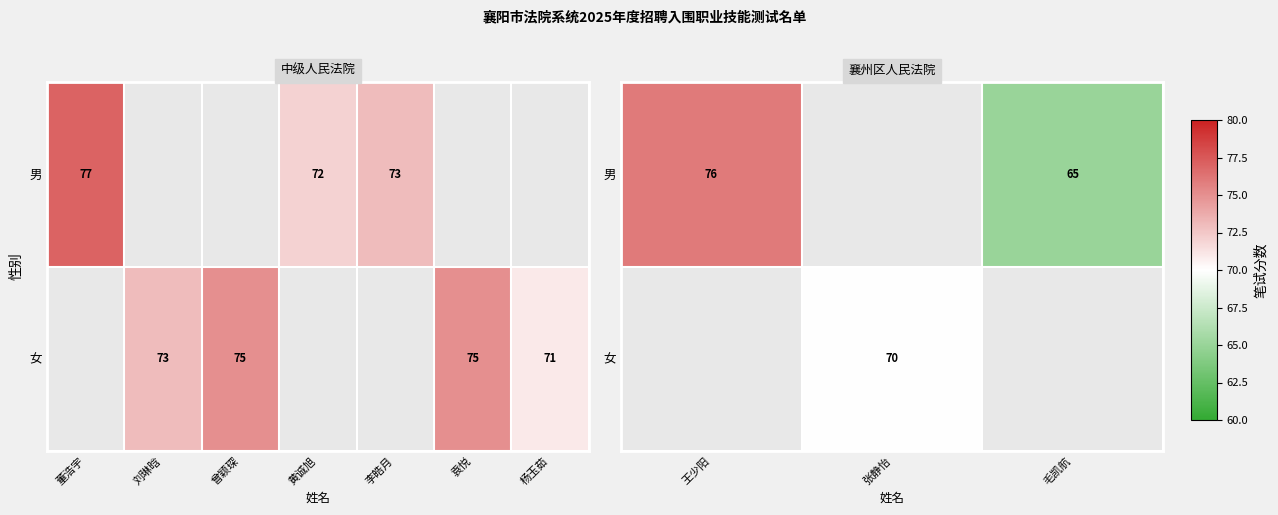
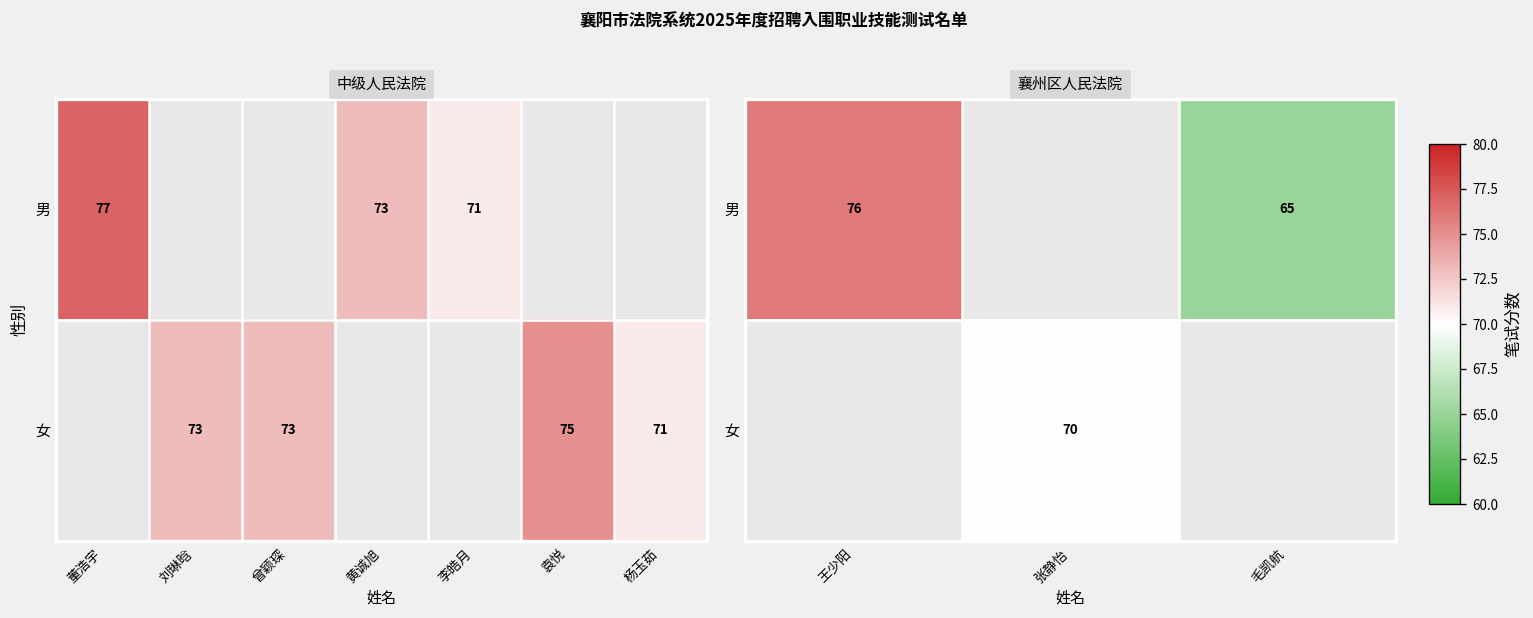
中级人民法院, 男, 黄诚旭: 72 -> 73
中级人民法院, 男, 李皓月: 73 -> 71
中级人民法院, 女, 曾颖琛: 75 -> 73
